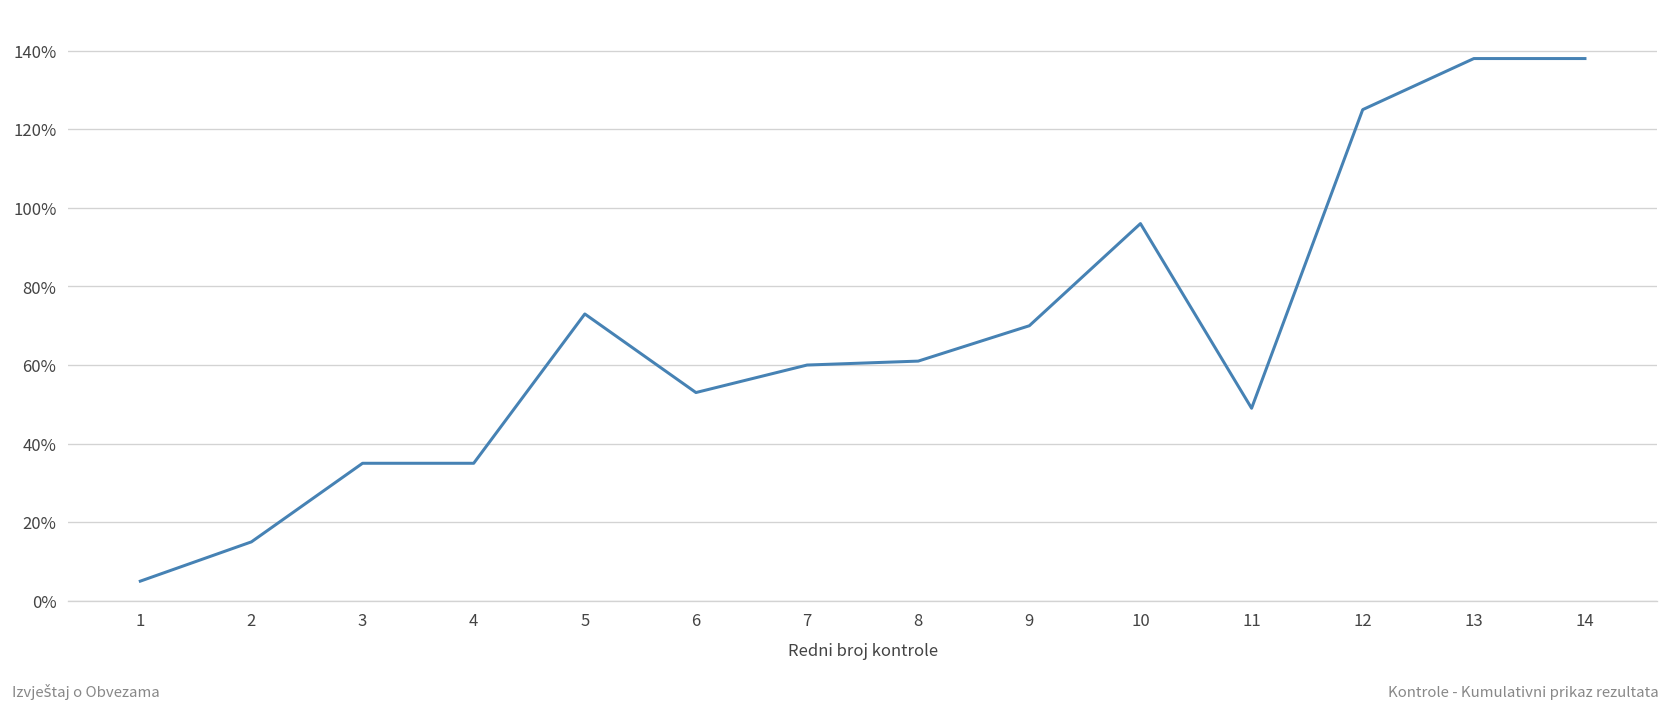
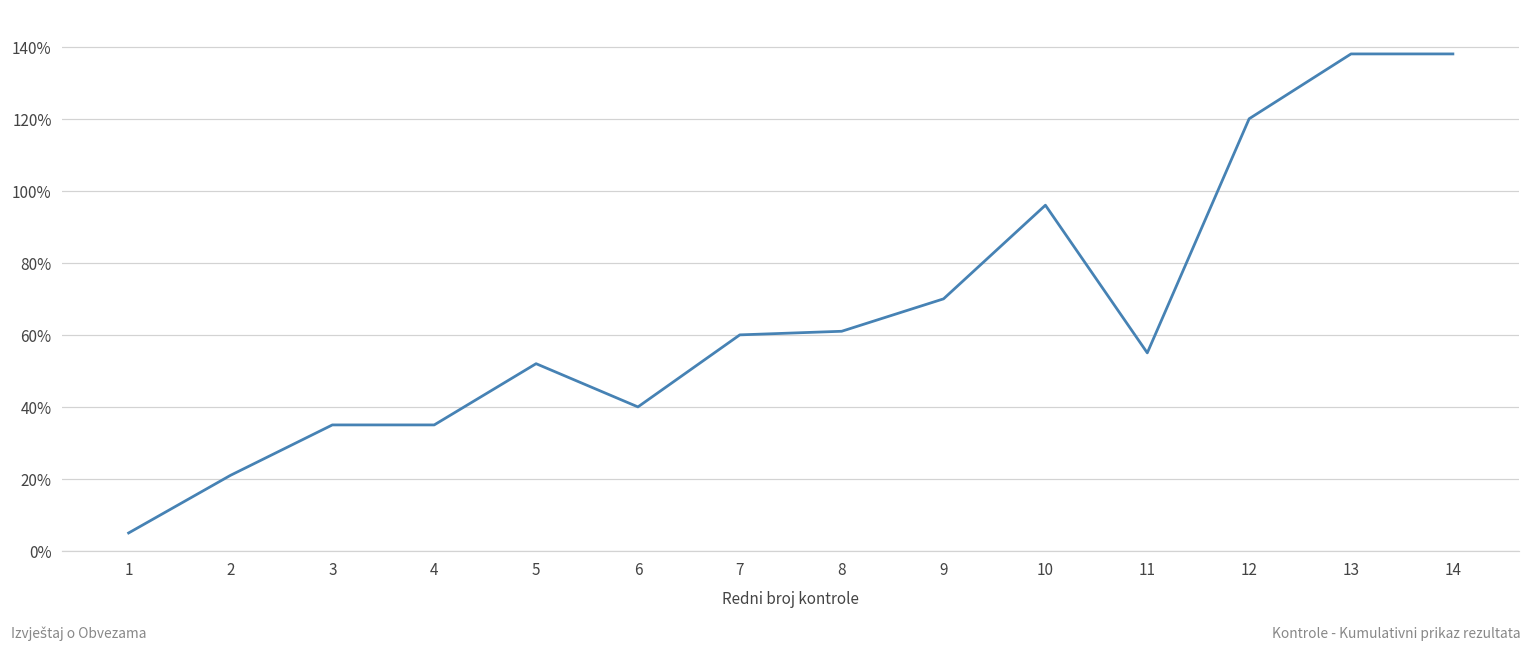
2: 15% -> 21%
5: 73% -> 52%
6: 53% -> 40%
11: 49% -> 55%
12: 125% -> 120%
